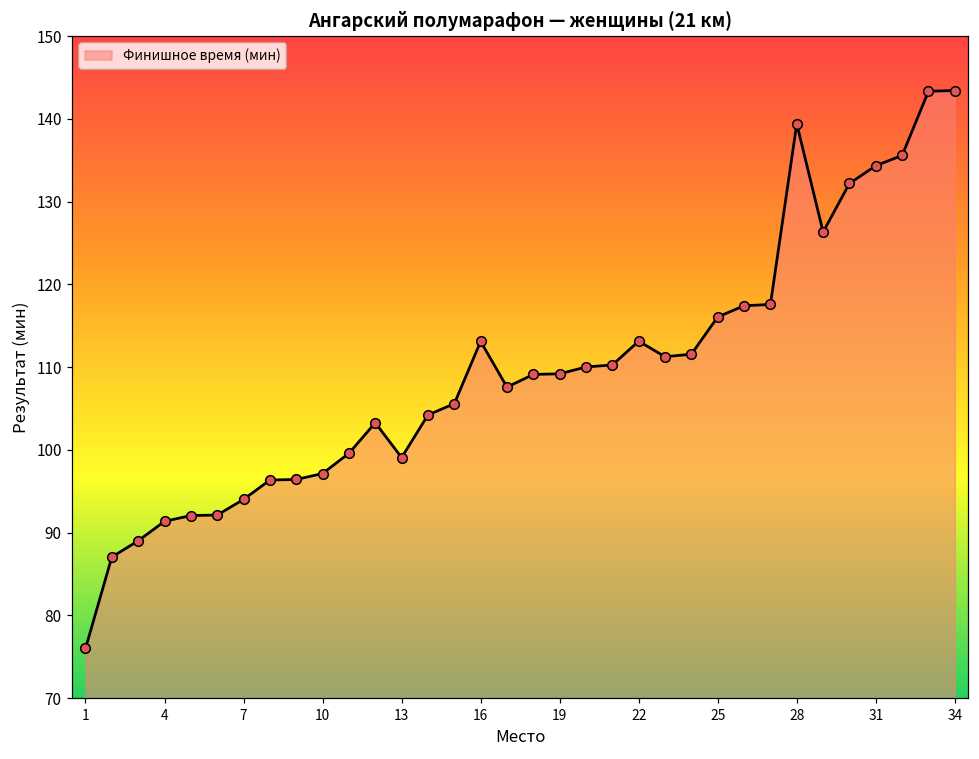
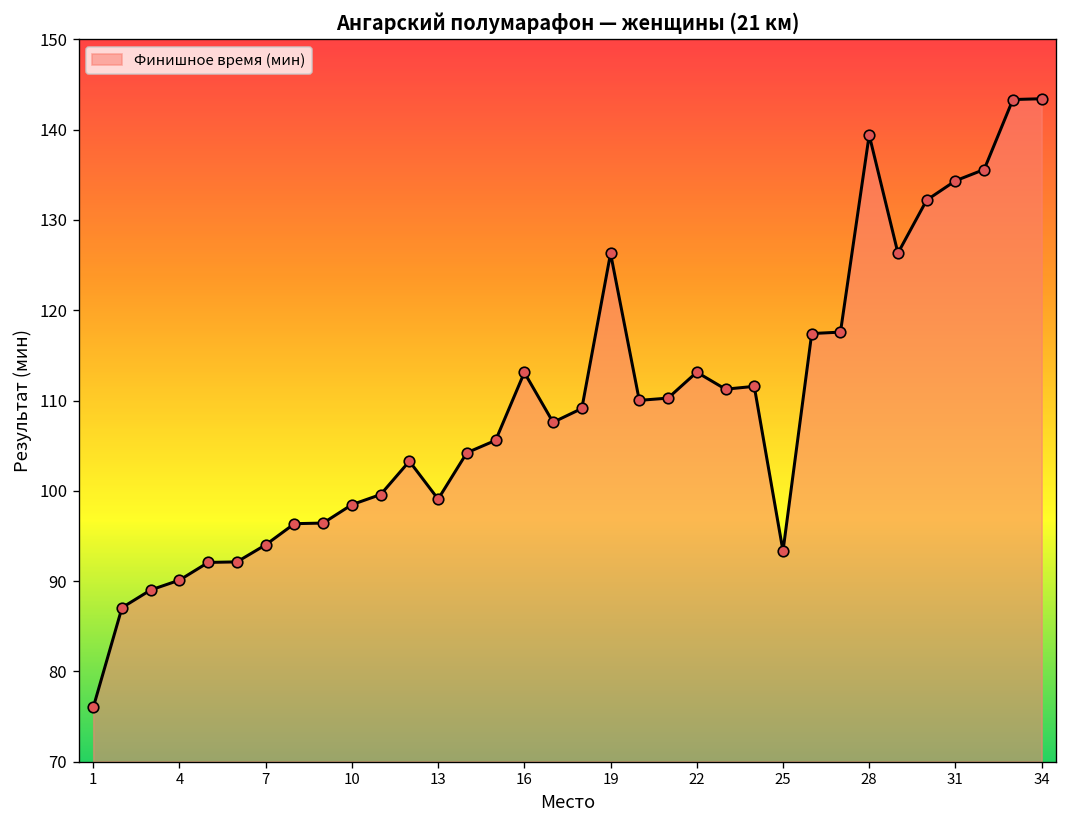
4: 91 -> 90
10: 97 -> 98
19: 109 -> 126
25: 116 -> 93
